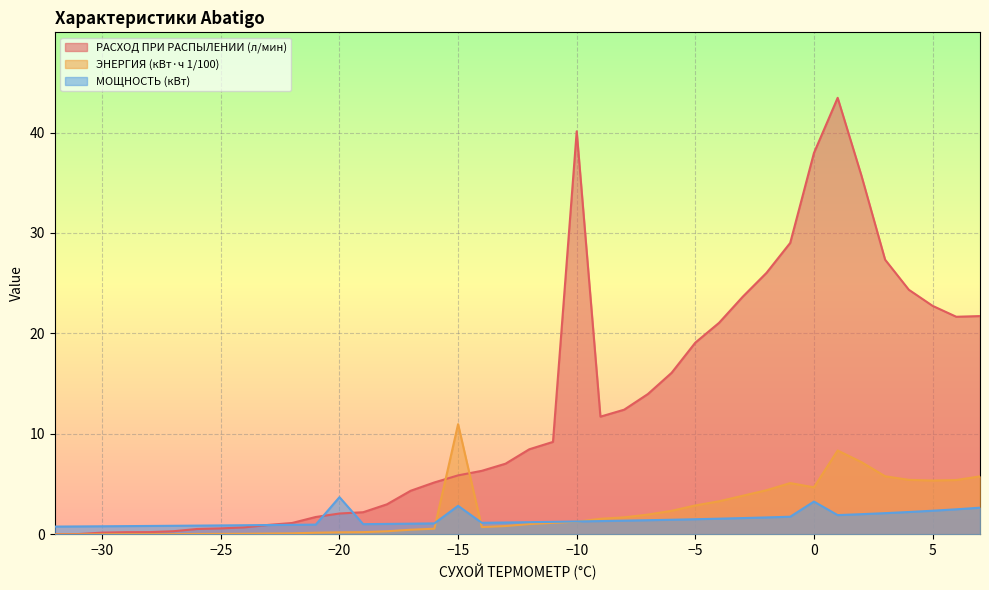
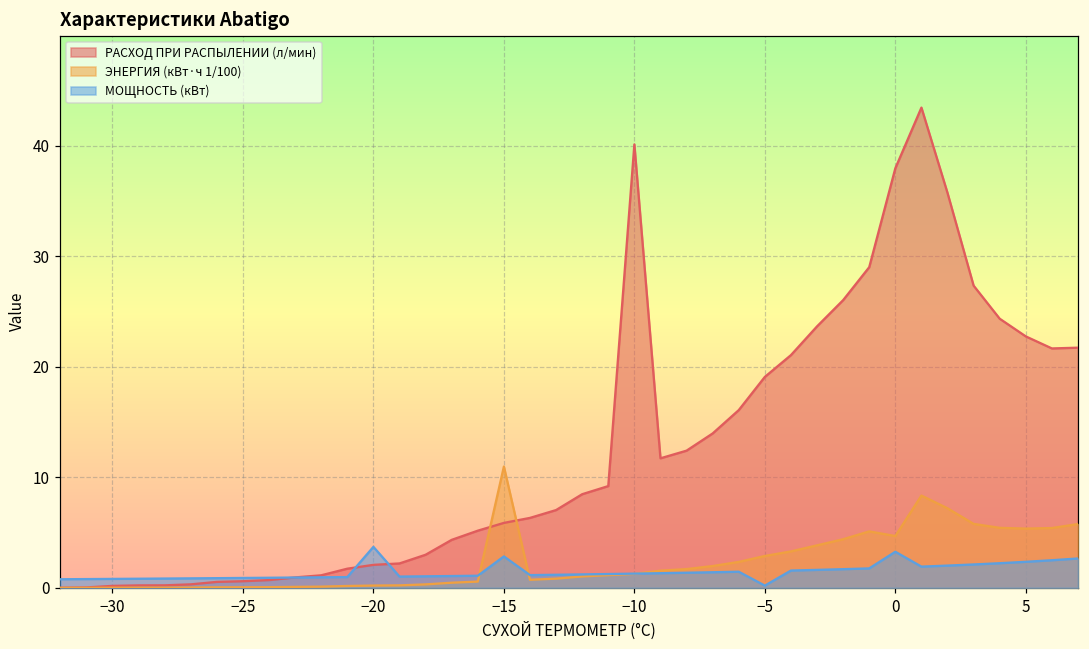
МОЩНОСТЬ (кВт), −5: 1.5 -> 0.2
